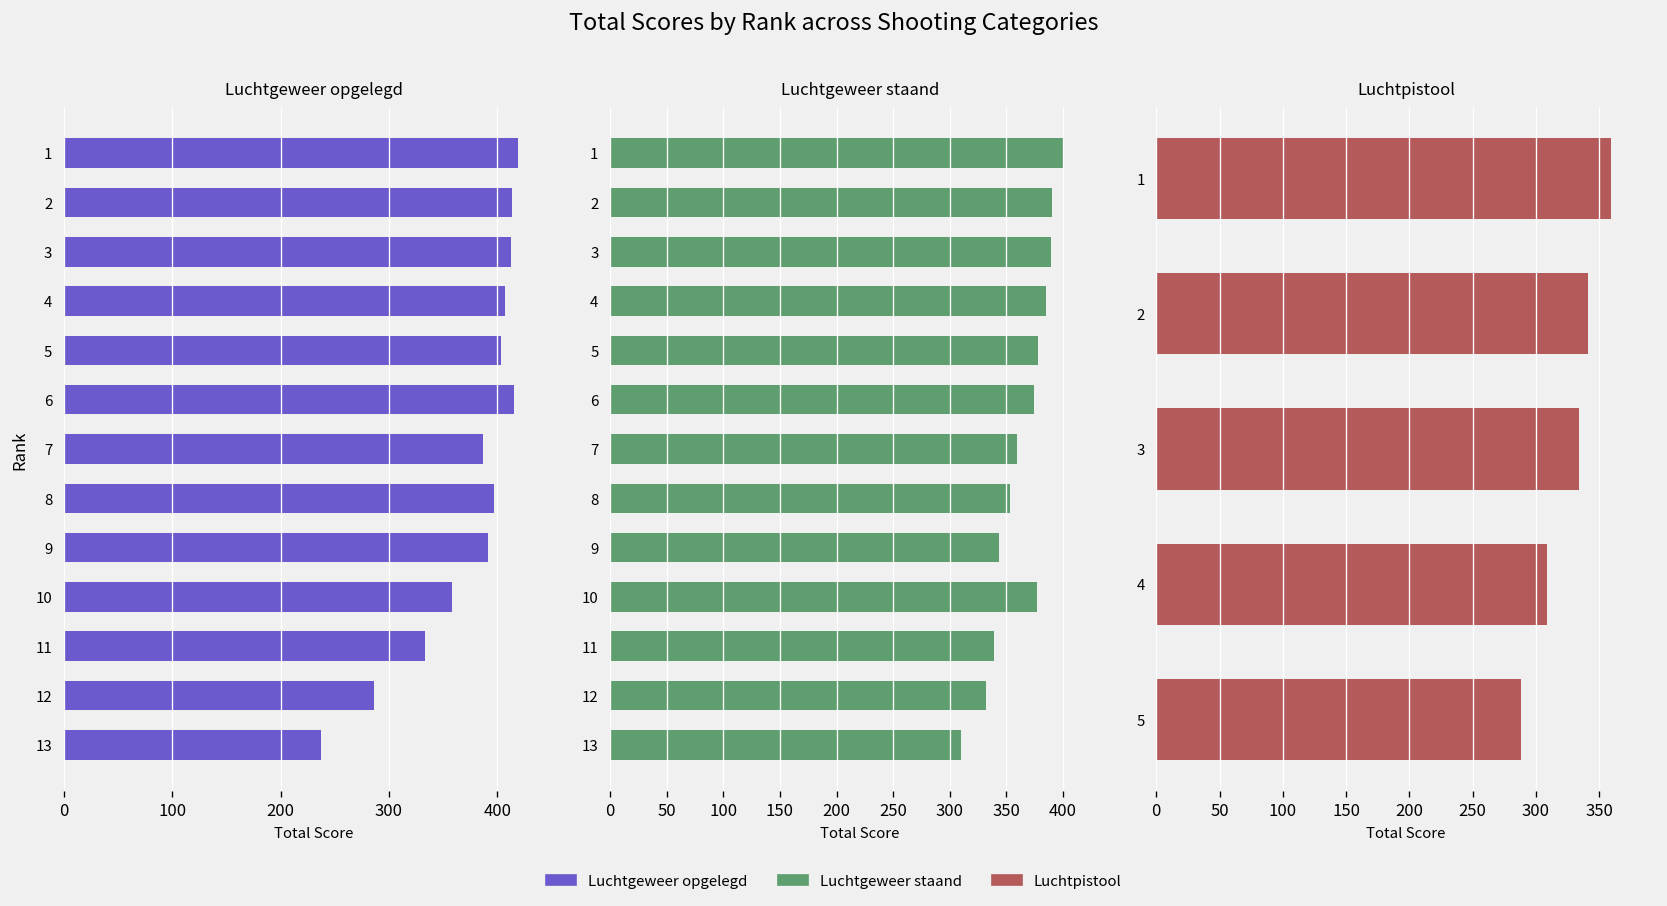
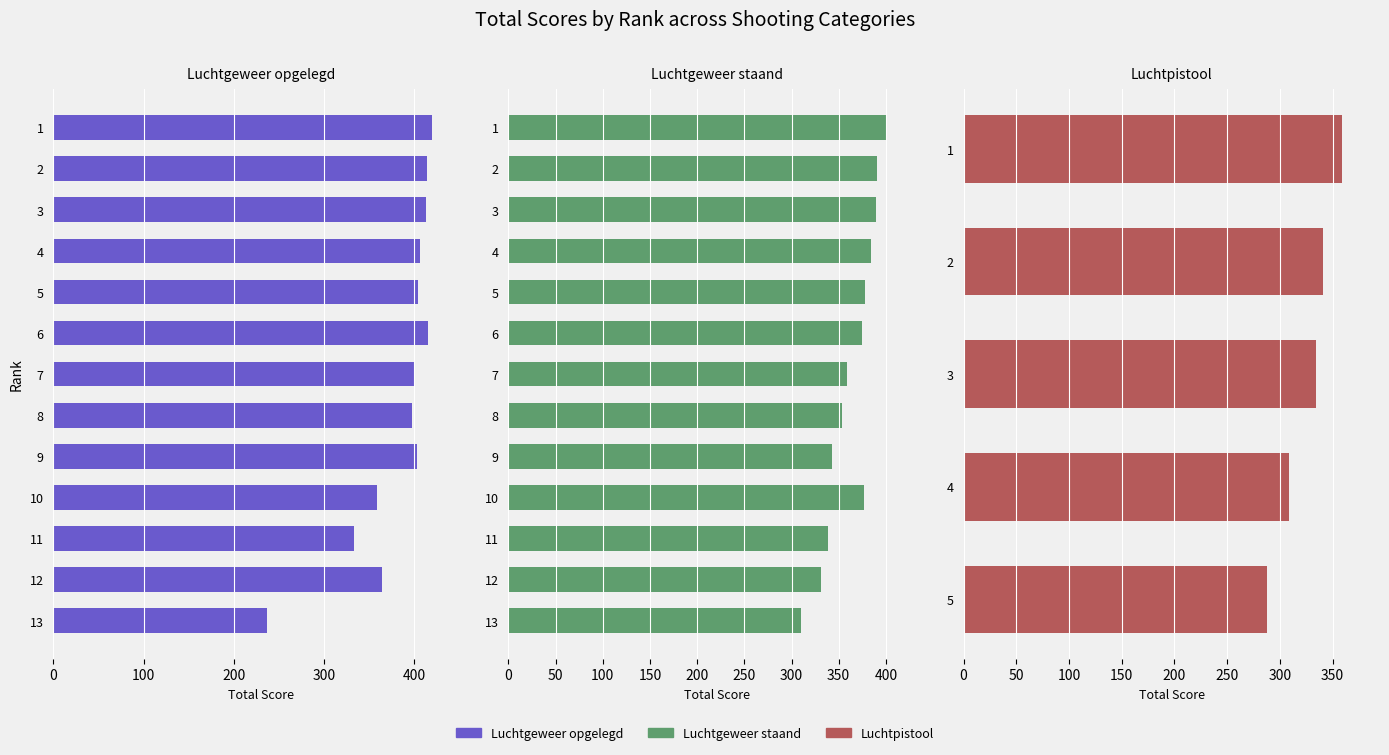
Luchtgeweer opgelegd, 7: 390 -> 400
Luchtgeweer opgelegd, 9: 390 -> 400
Luchtgeweer opgelegd, 12: 290 -> 360
